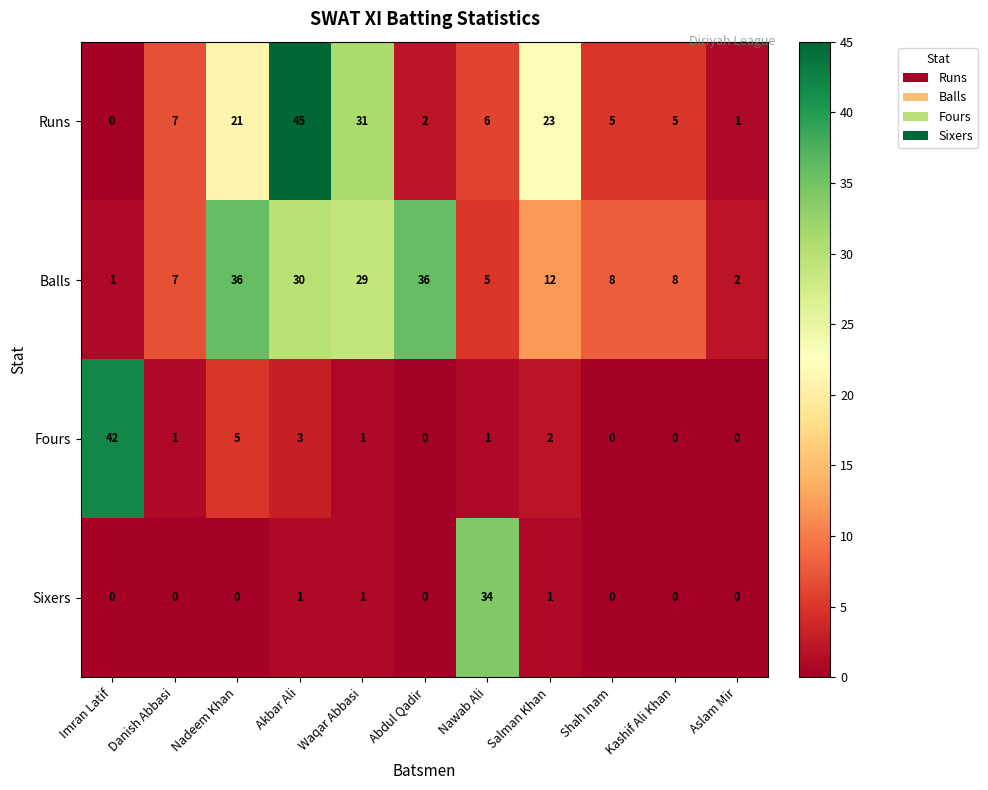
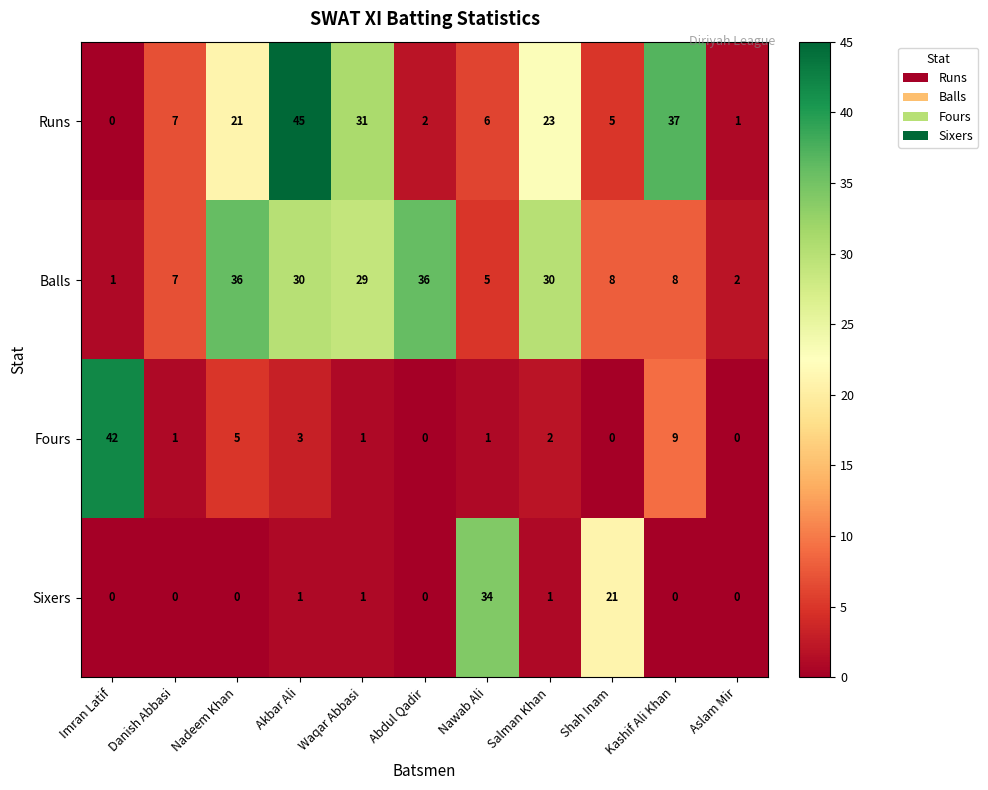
Runs, Kashif Ali Khan: 5 -> 37
Balls, Salman Khan: 12 -> 30
Fours, Kashif Ali Khan: 0 -> 9
Sixers, Shah Inam: 0 -> 21
